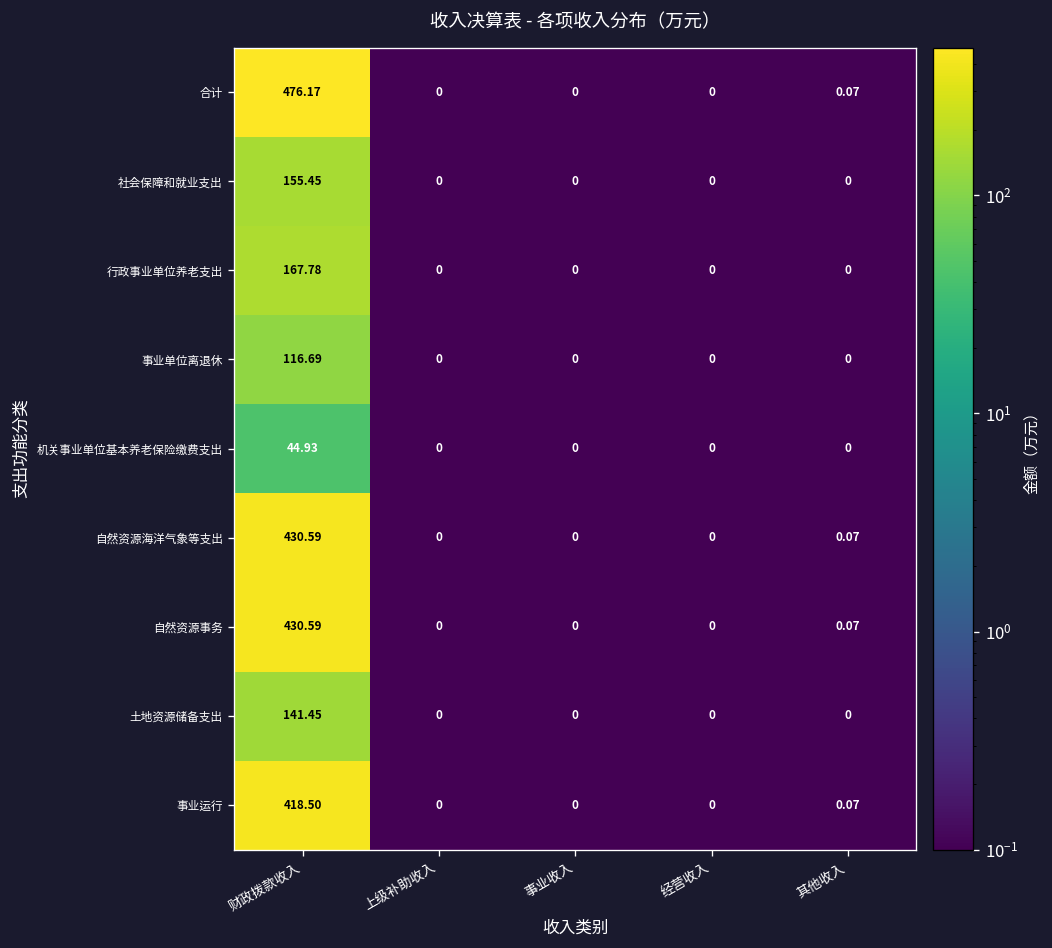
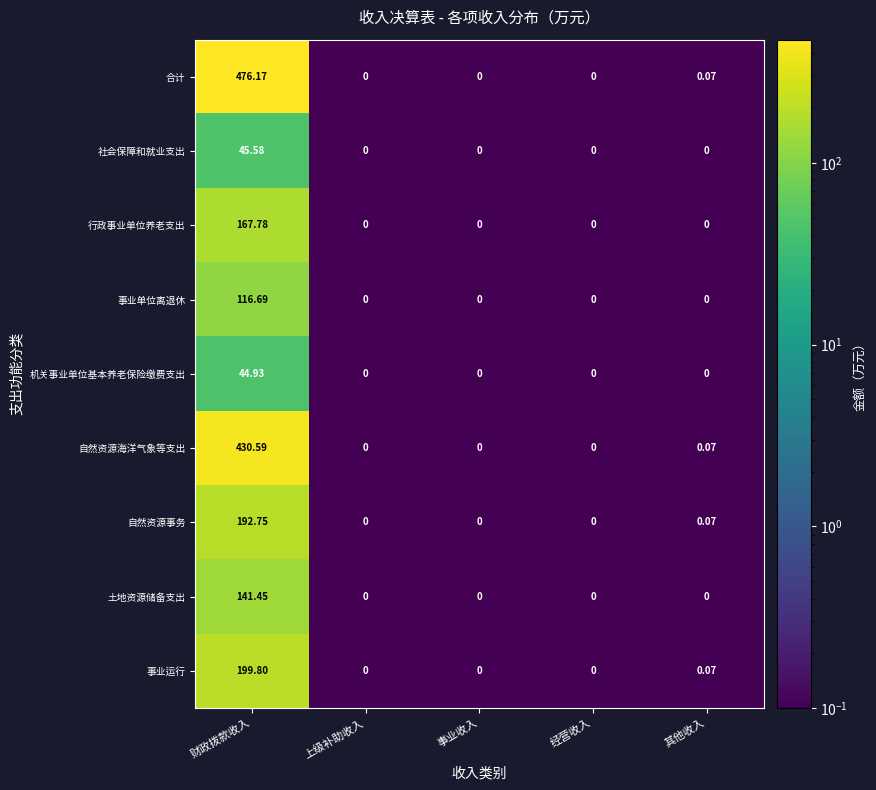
社会保障和就业支出, 财政拨款收入: 155.45 -> 45.58
自然资源事务, 财政拨款收入: 430.59 -> 192.75
事业运行, 财政拨款收入: 418.50 -> 199.80
